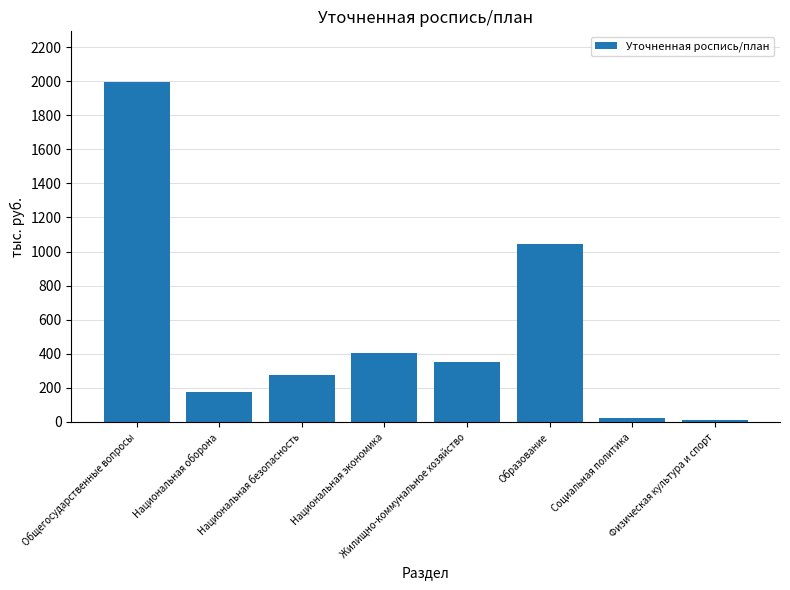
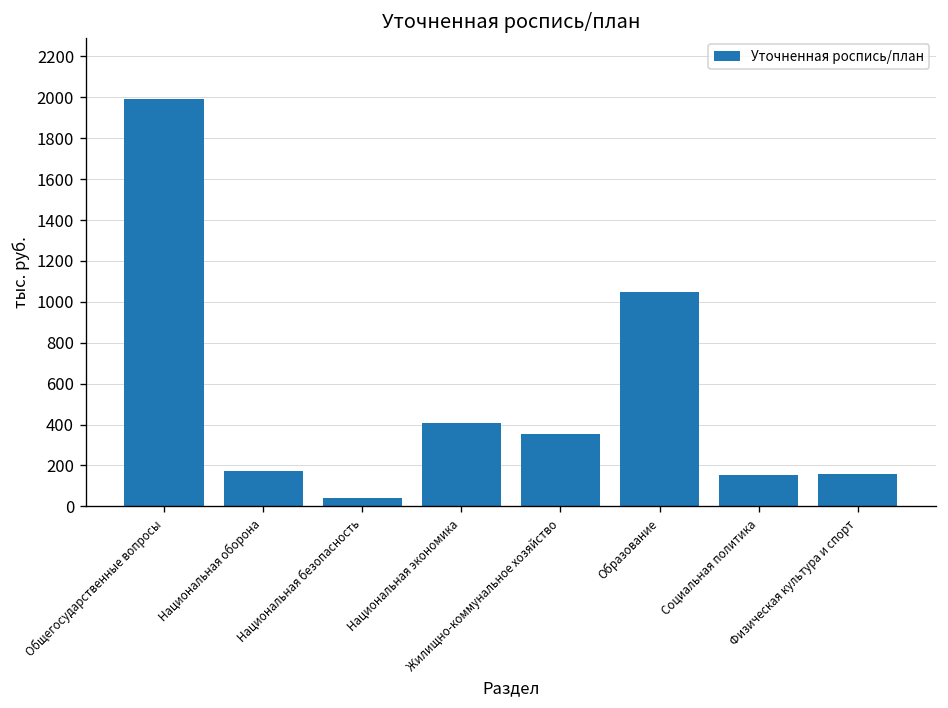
Национальная безопасность: 280 -> 40
Социальная политика: 20 -> 150
Физическая культура и спорт: 10 -> 160
